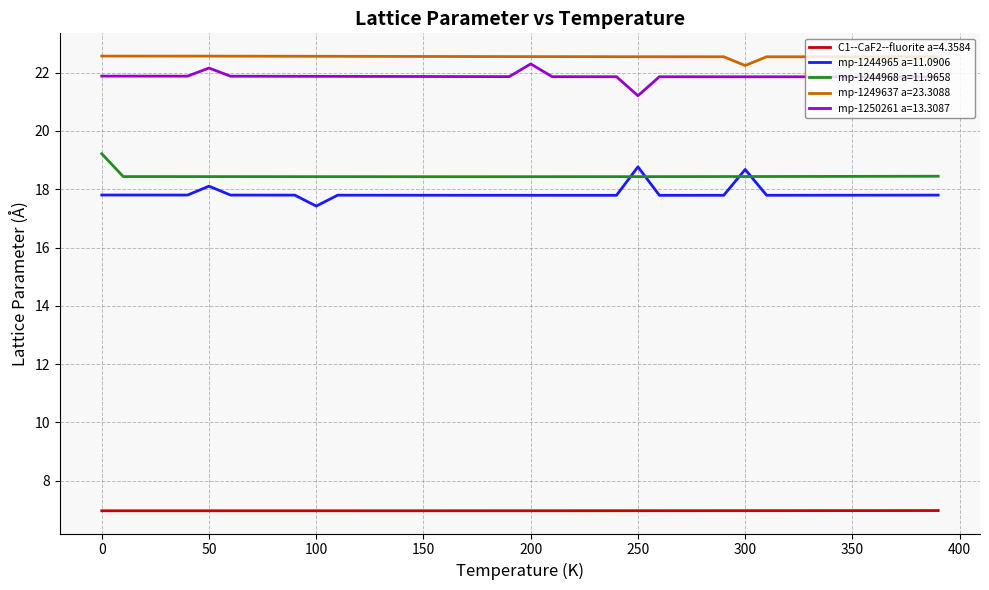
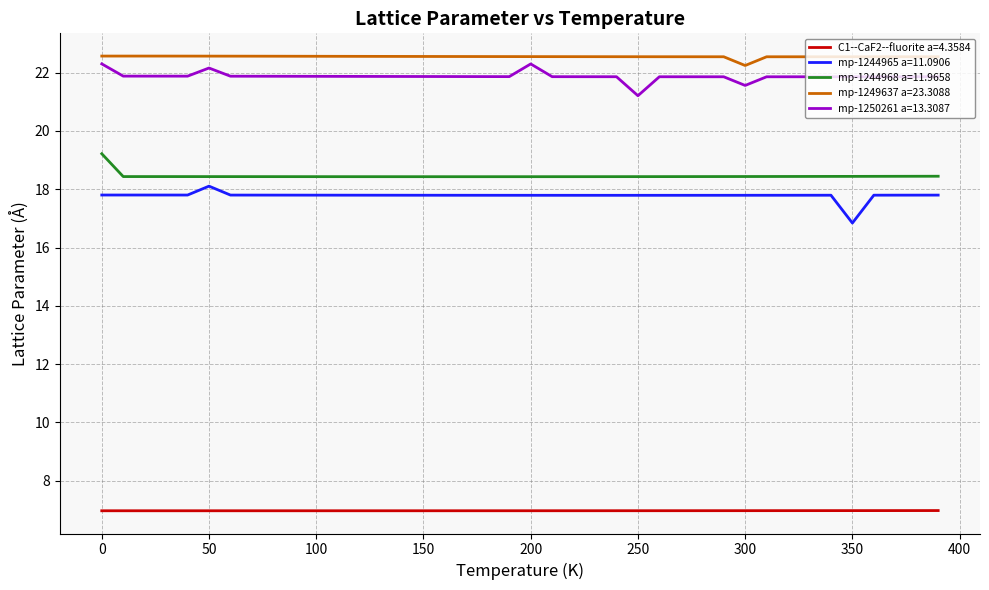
mp-1250261 a=13.3087, 0: 21.9 -> 22.3
mp-1244965 a=11.0906, 100: 17.4 -> 17.8
mp-1244965 a=11.0906, 250: 18.8 -> 17.8
mp-1244965 a=11.0906, 300: 18.7 -> 17.8
mp-1250261 a=13.3087, 300: 21.9 -> 21.6
mp-1244965 a=11.0906, 350: 17.8 -> 16.8
